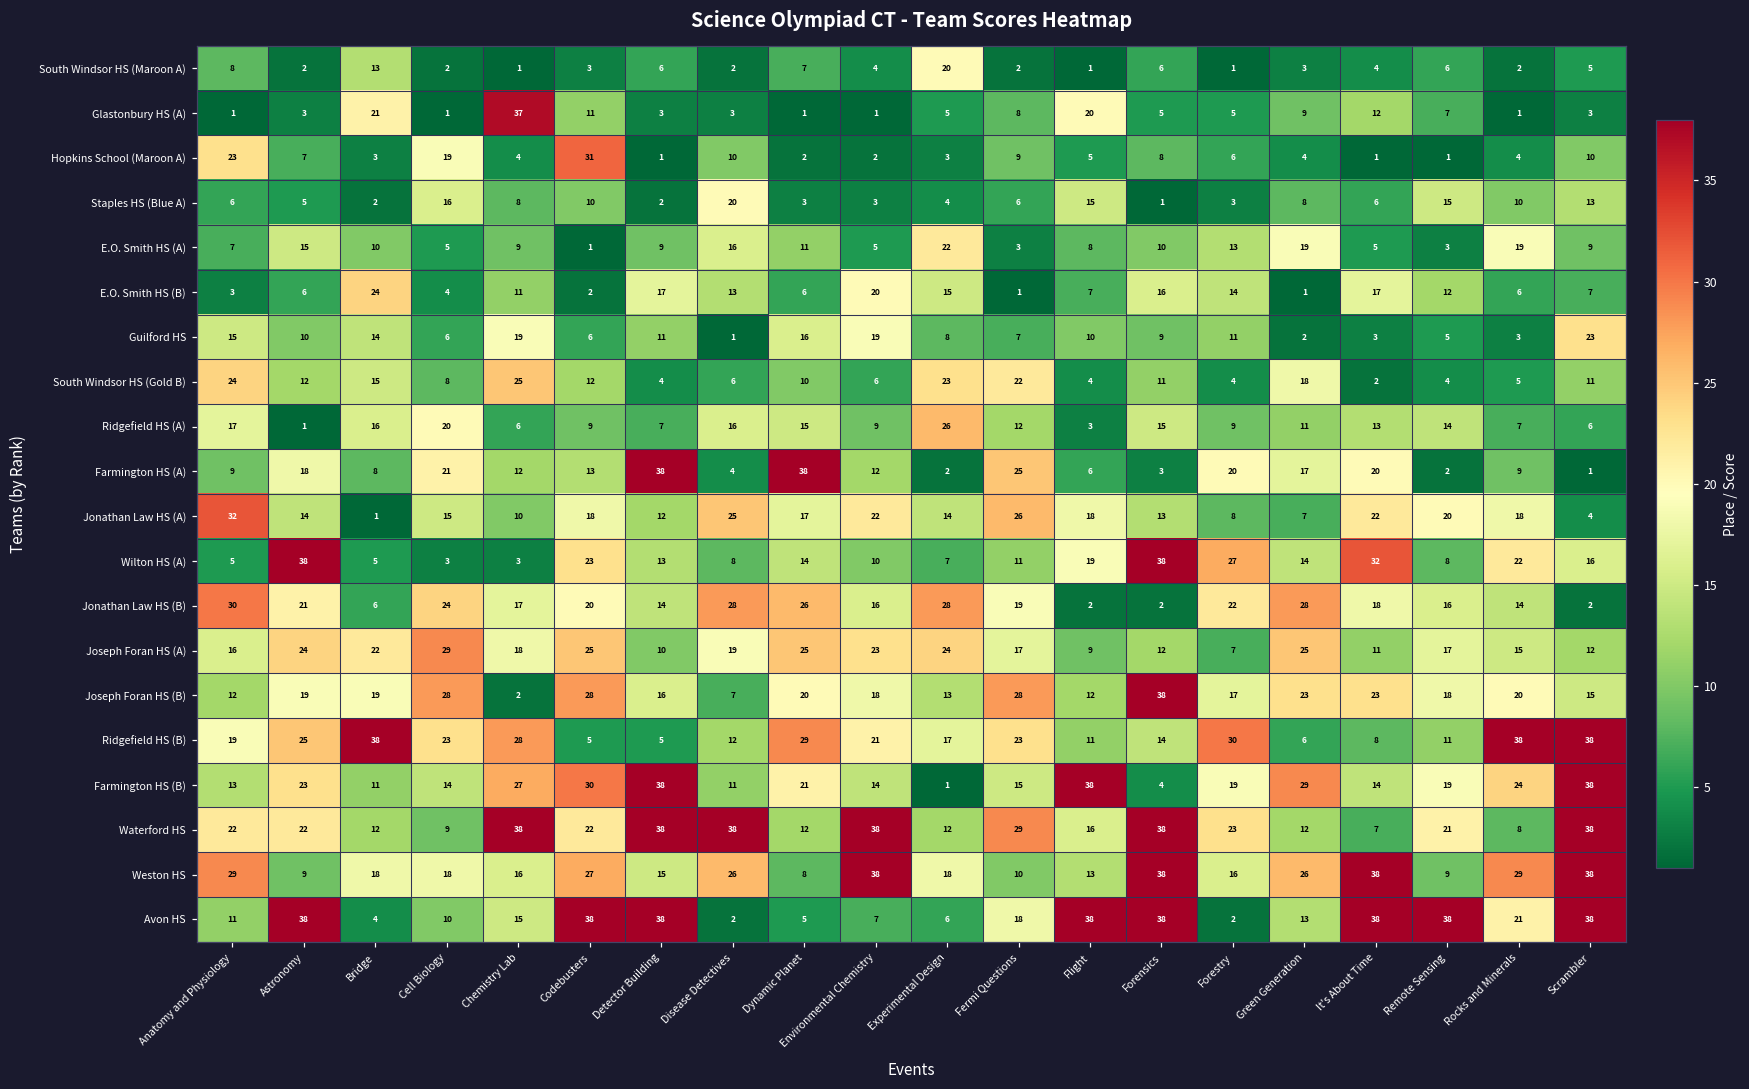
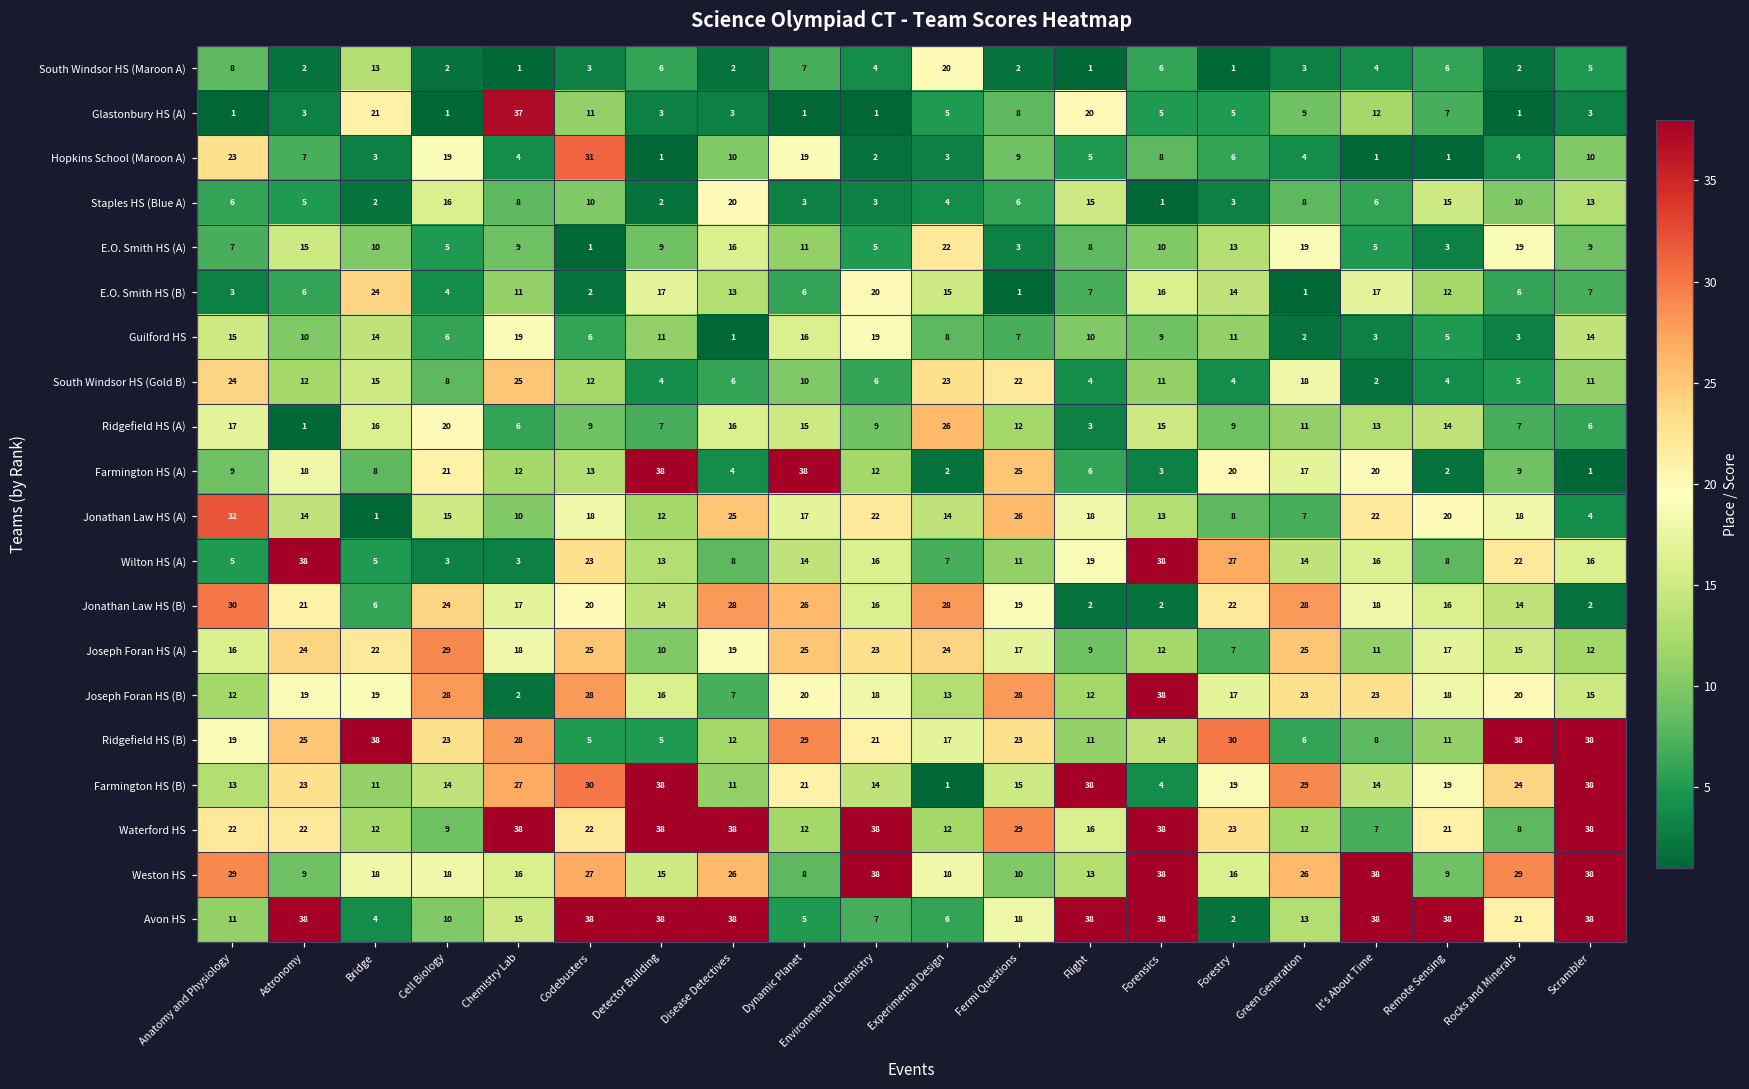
Hopkins School (Maroon A), Dynamic Planet: 2 -> 19
Guilford HS, Scrambler: 23 -> 14
Wilton HS (A), Environmental Chemistry: 10 -> 16
Wilton HS (A), It's About Time: 32 -> 16
Avon HS, Disease Detectives: 2 -> 38
